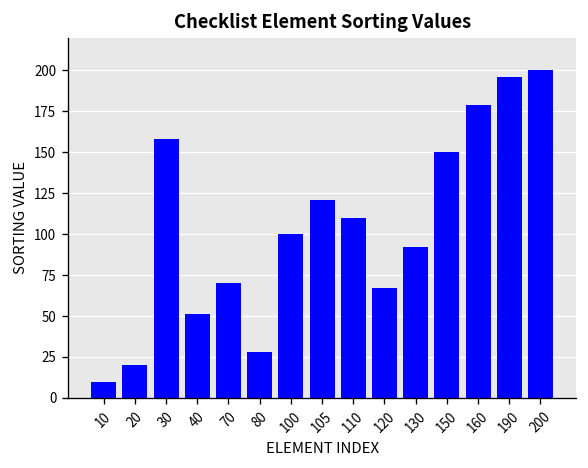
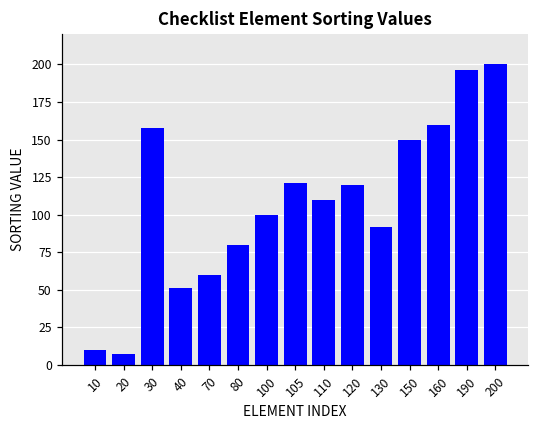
20: 20 -> 7
70: 70 -> 60
80: 28 -> 80
120: 67 -> 120
160: 179 -> 160
